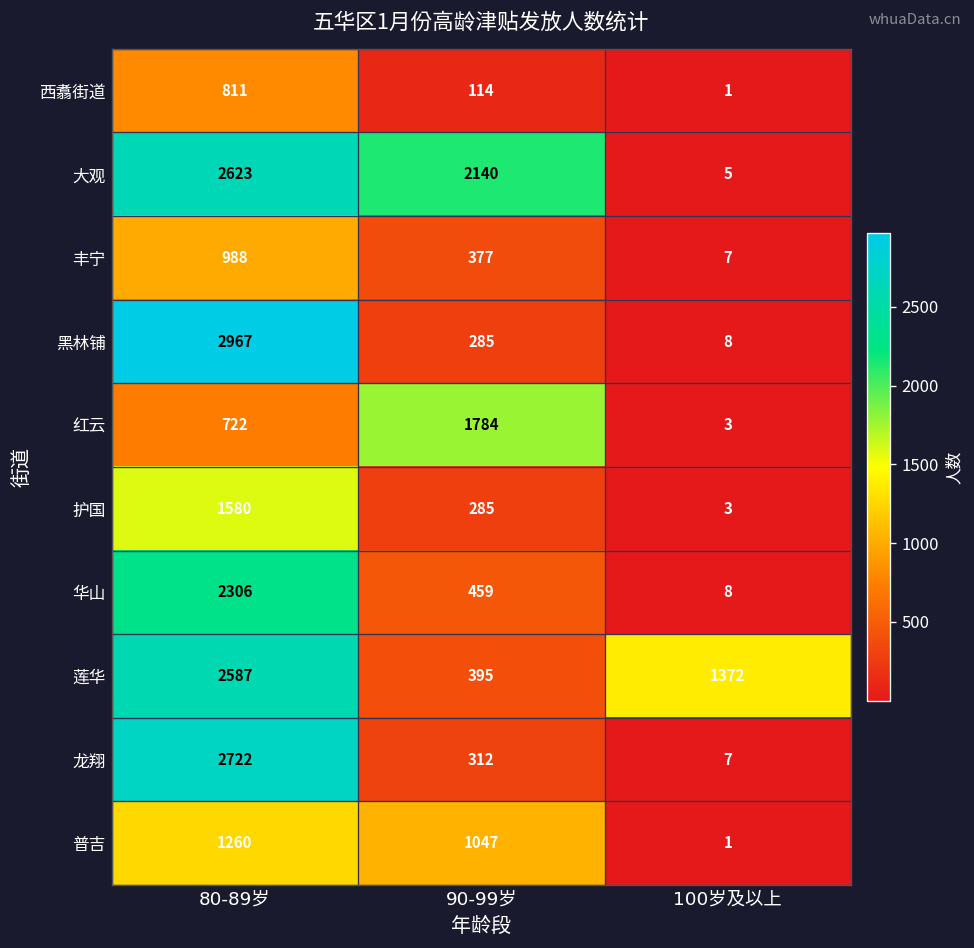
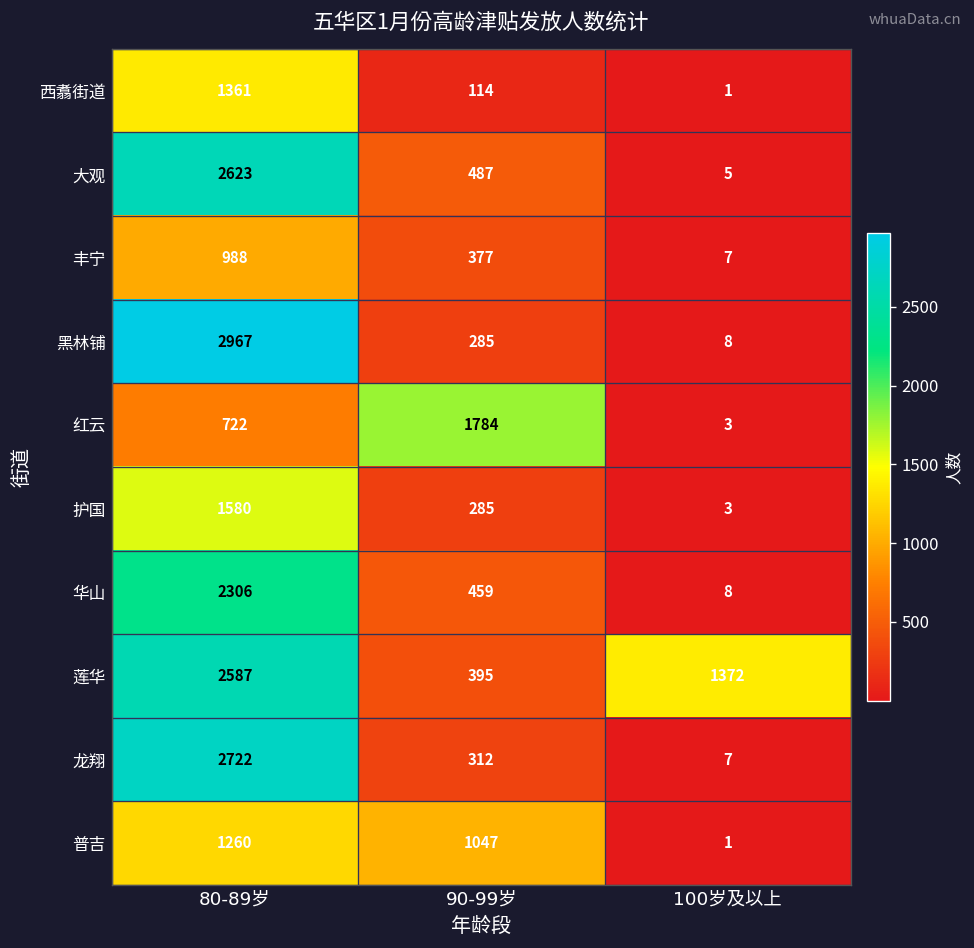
西翥街道, 80-89岁: 811 -> 1361
大观, 90-99岁: 2140 -> 487
